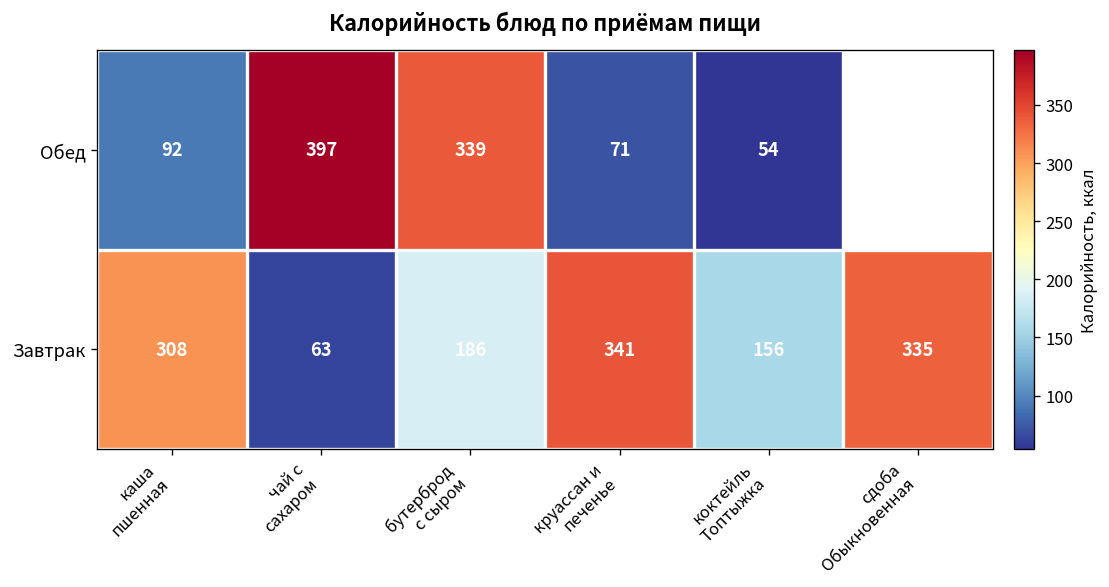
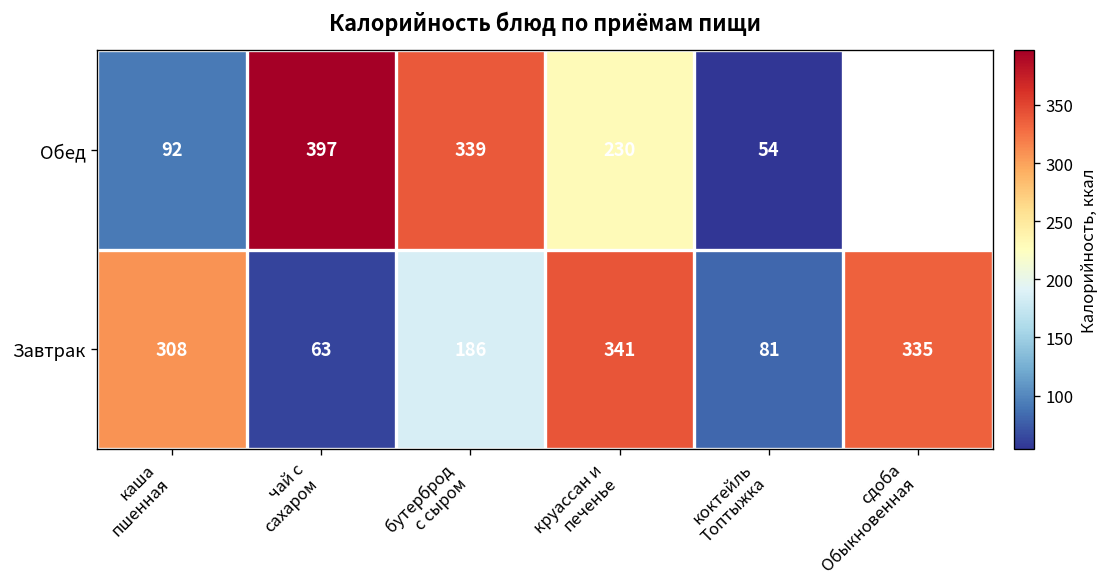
Обед, круассан и печенье: 71 -> 230
Завтрак, коктейль Топтыжка: 156 -> 81
